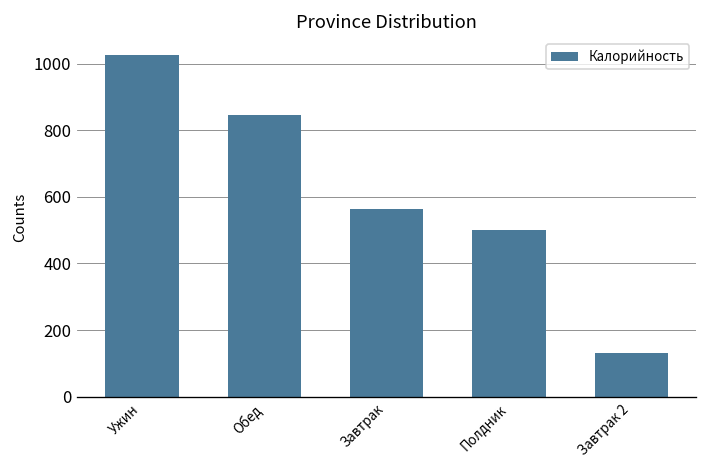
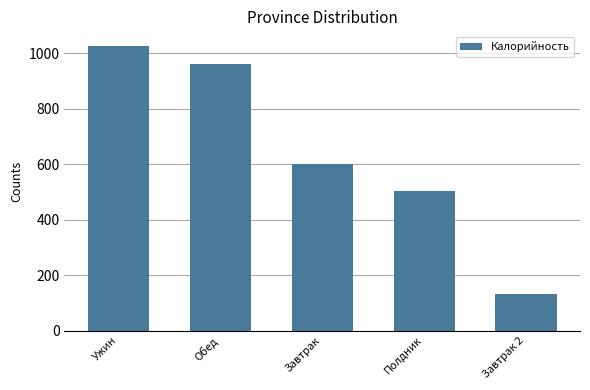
Обед: 850 -> 960
Завтрак: 560 -> 600
